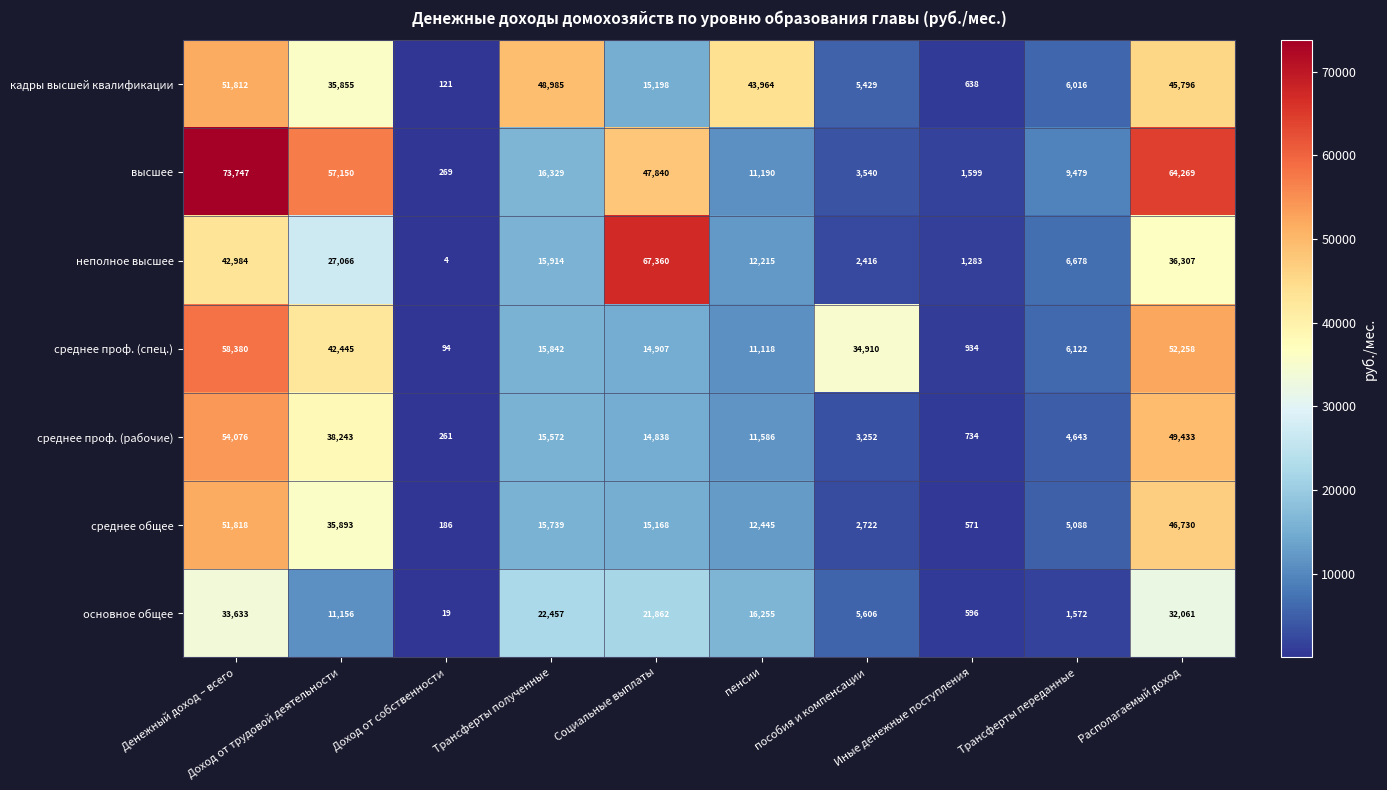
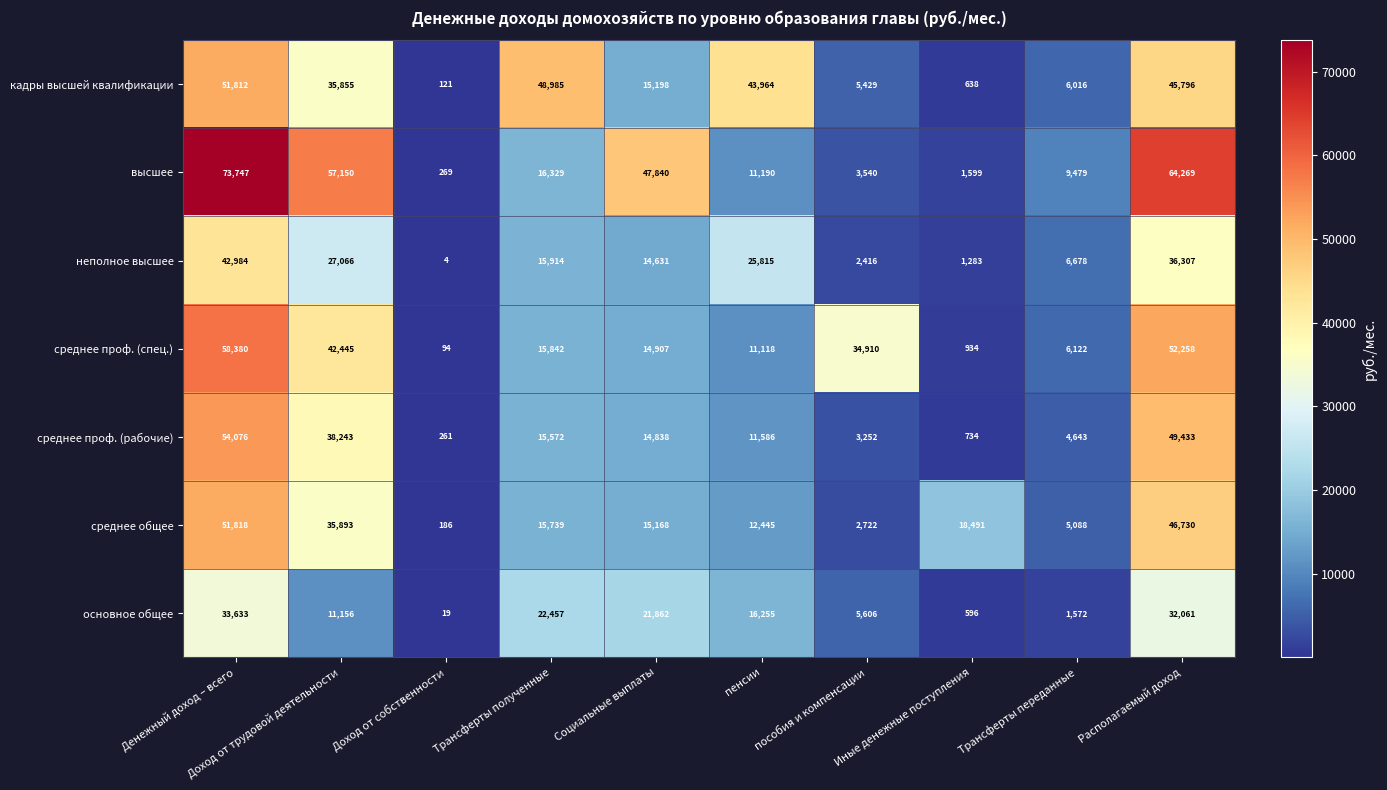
неполное высшее, Социальные выплаты: 67,360 -> 14,631
неполное высшее, пенсии: 12,215 -> 25,815
среднее общее, Иные денежные поступления: 571 -> 18,491
